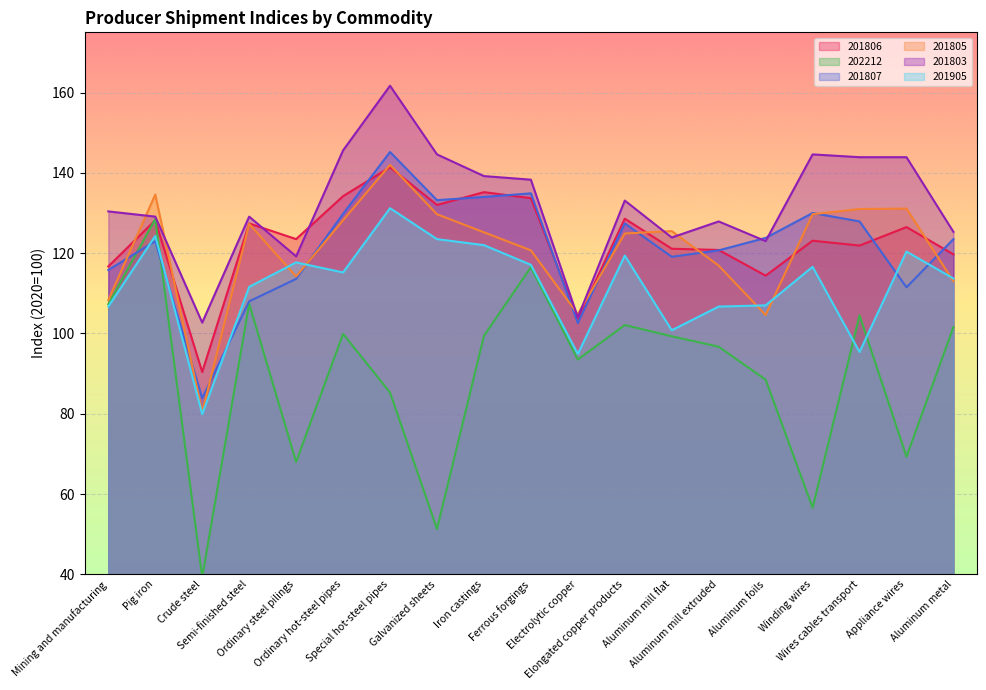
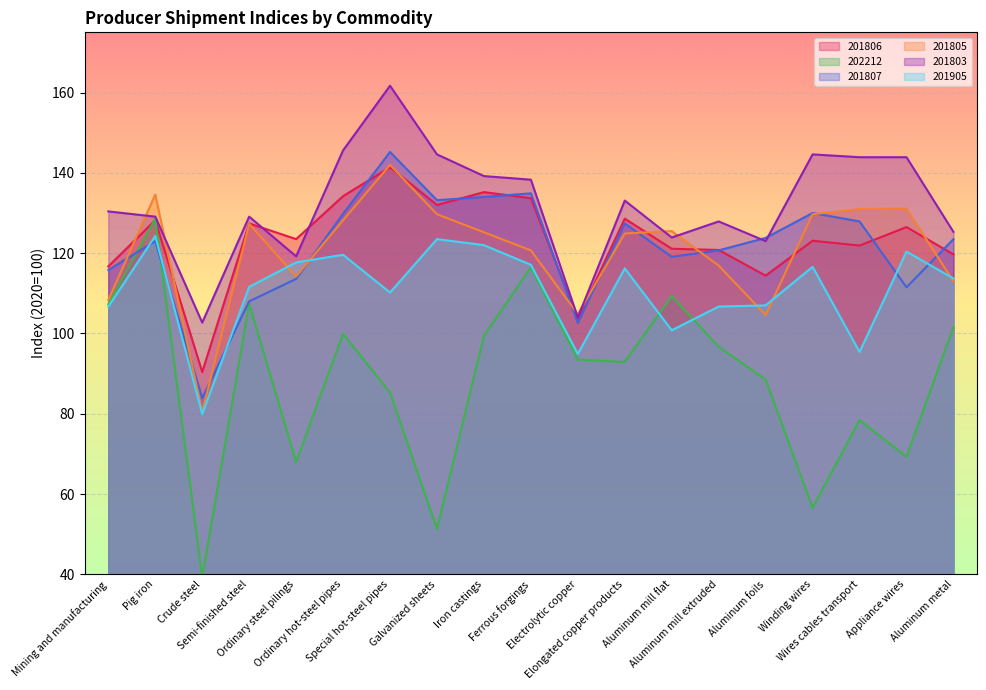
201905, Ordinary hot-steel pipes: 115 -> 120
201905, Special hot-steel pipes: 131 -> 110
202212, Elongated copper products: 102 -> 93
201905, Elongated copper products: 119 -> 116
202212, Aluminum mill flat: 99 -> 109
202212, Wires cables transport: 105 -> 78
